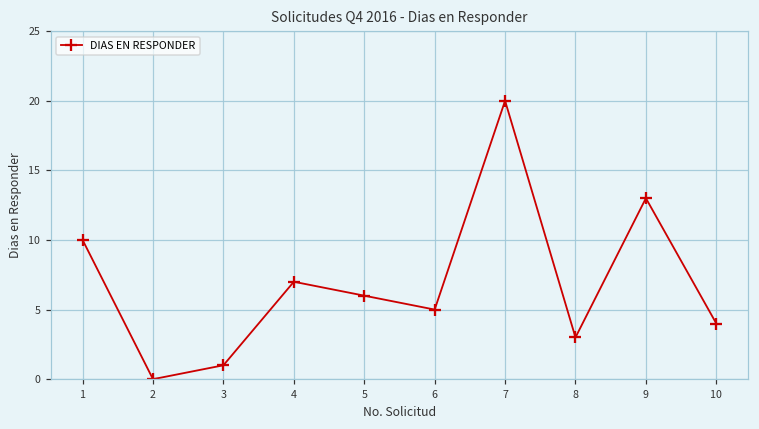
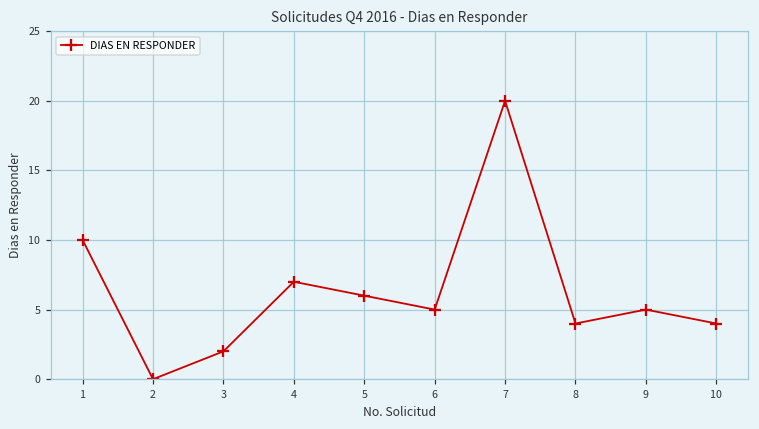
3: 1 -> 2
8: 3 -> 4
9: 13 -> 5
